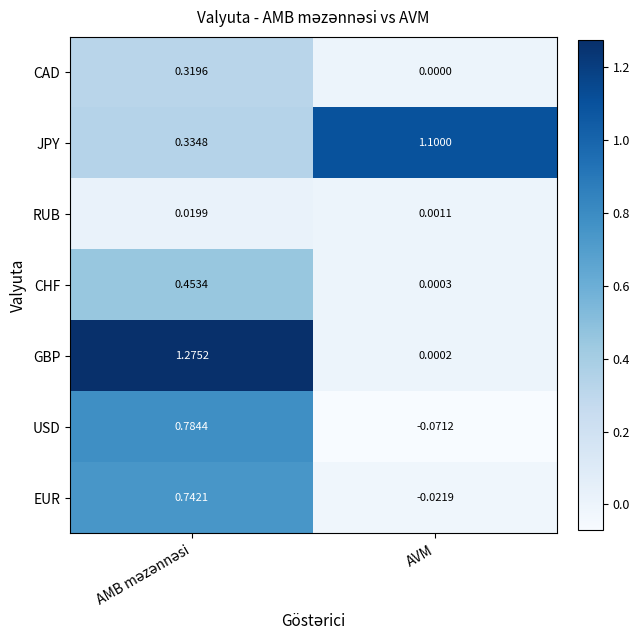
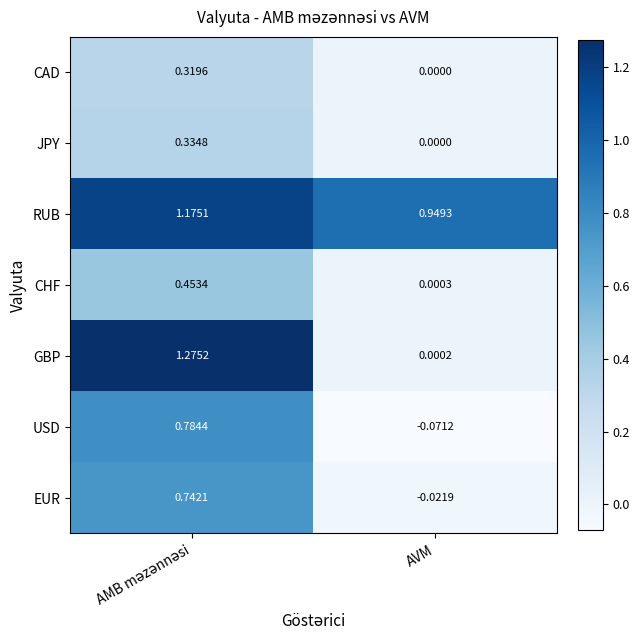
JPY, AVM: 1.1000 -> 0.0000
RUB, AMB məzənnəsi: 0.0199 -> 1.1751
RUB, AVM: 0.0011 -> 0.9493
